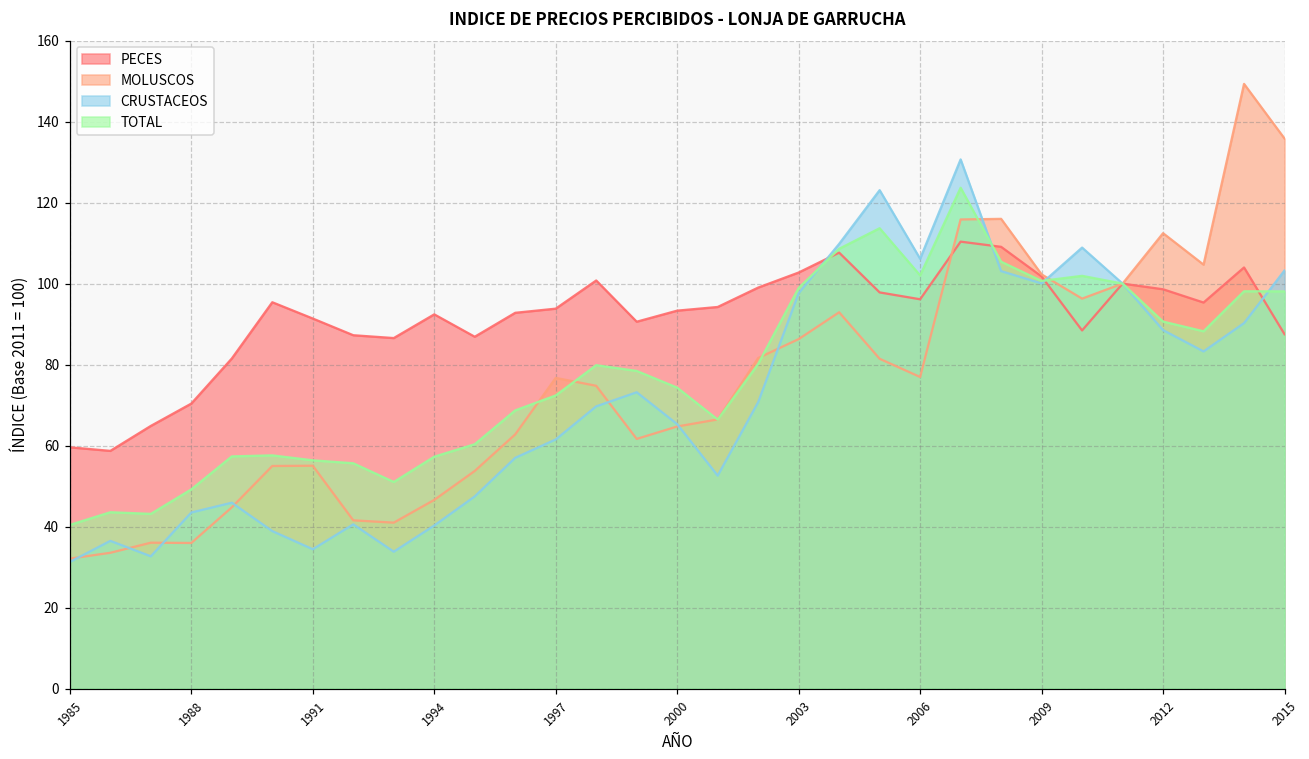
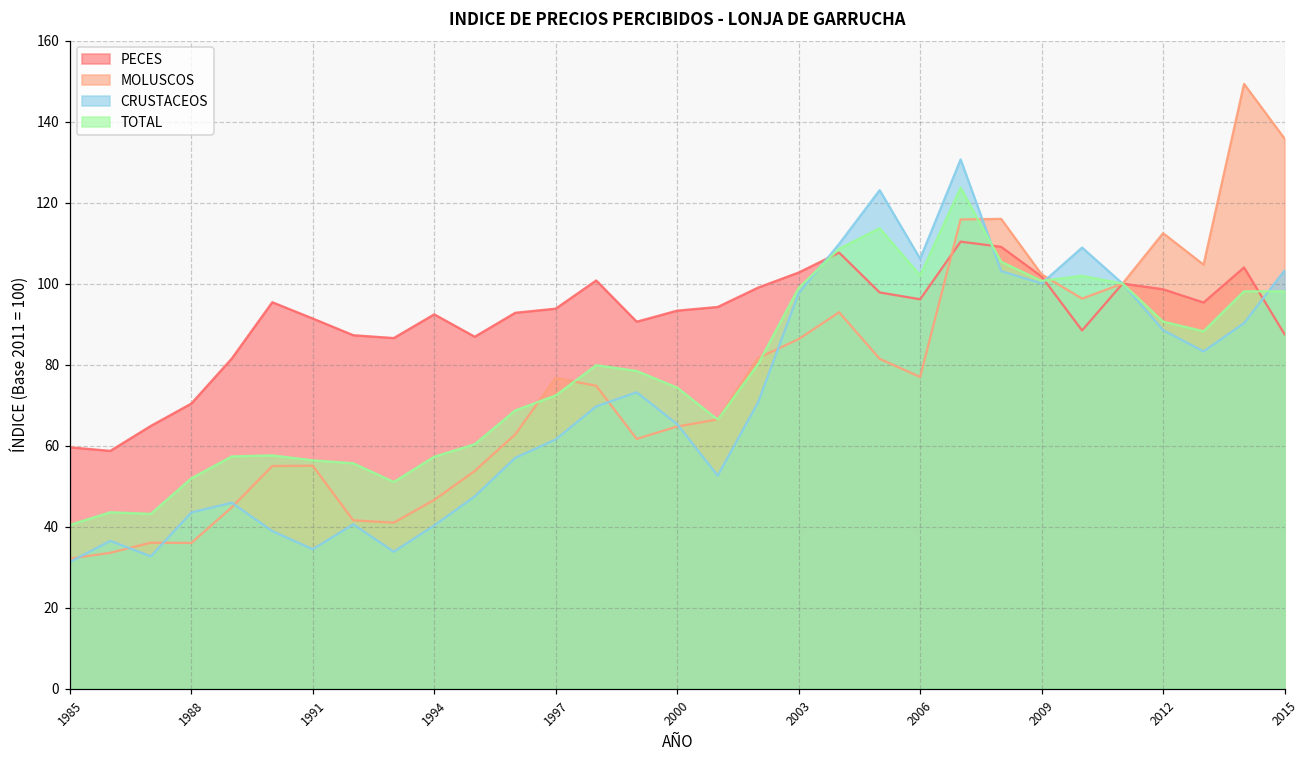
TOTAL, 1988: 49 -> 52
